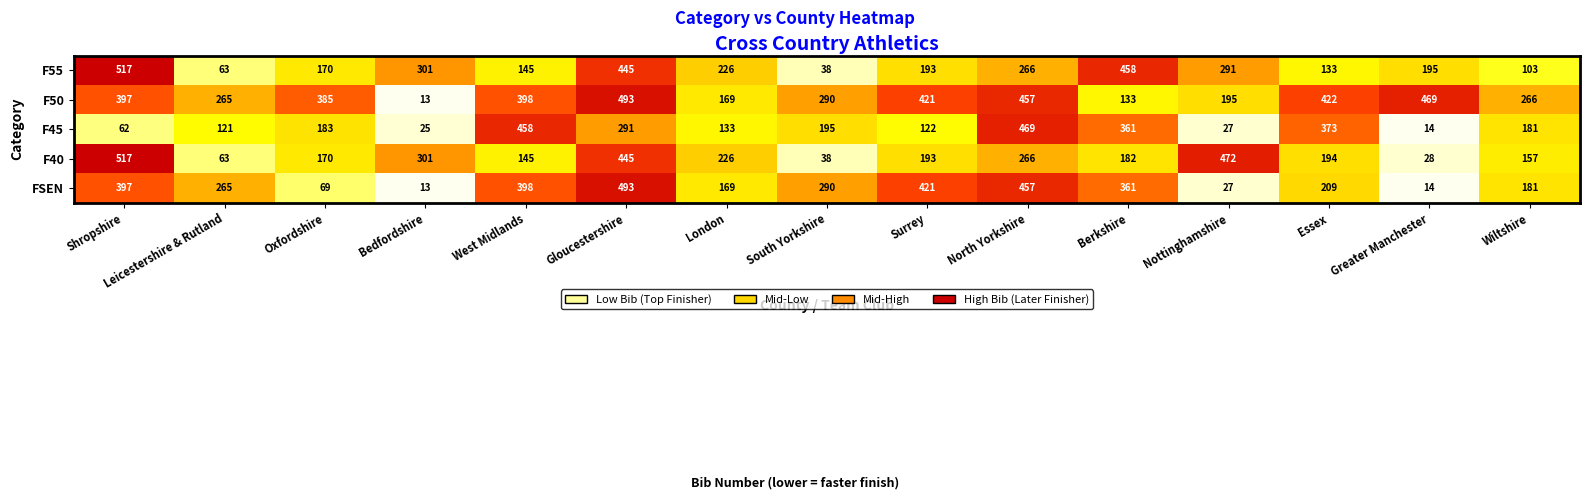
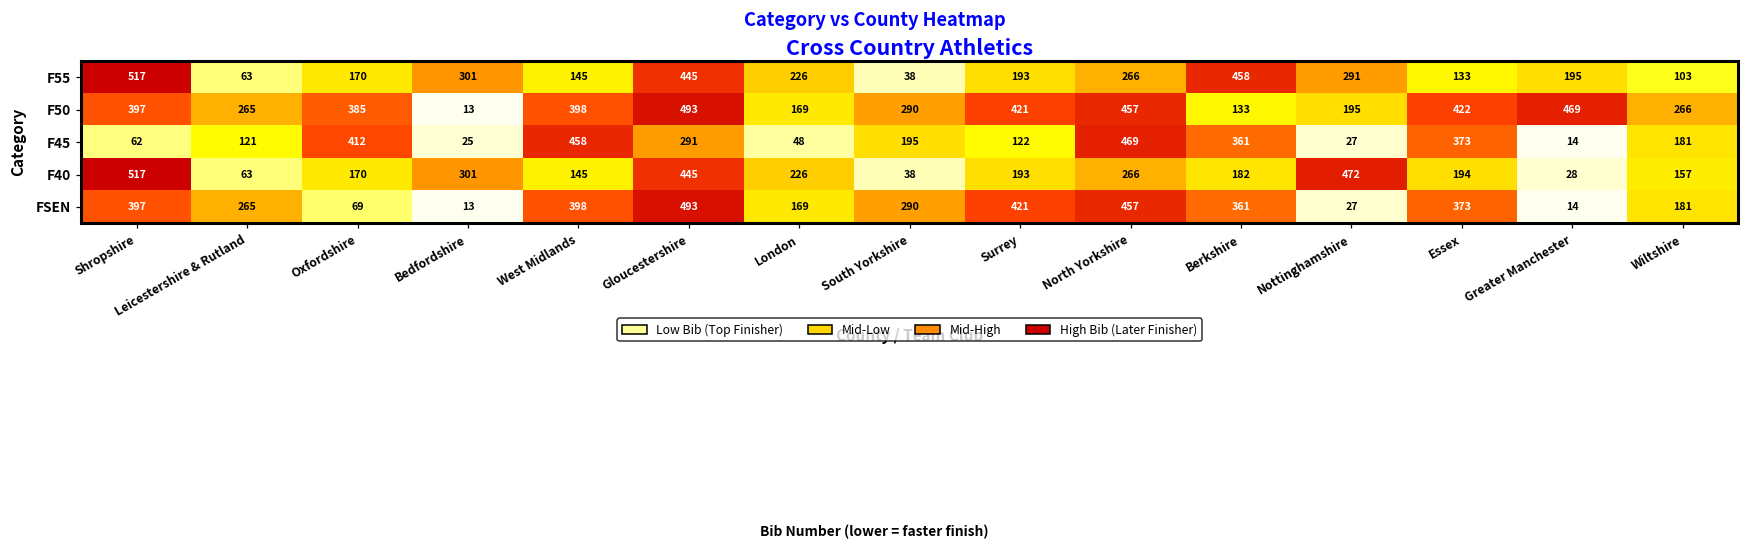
F45, Oxfordshire: 183 -> 412
F45, London: 133 -> 48
FSEN, Essex: 209 -> 373
